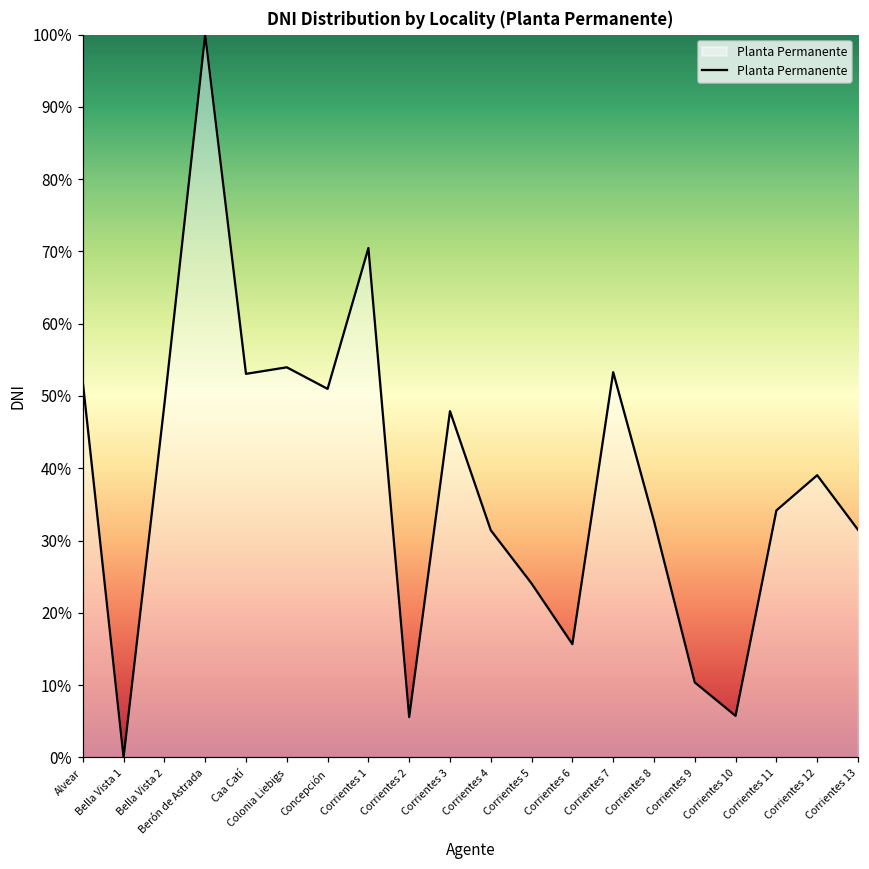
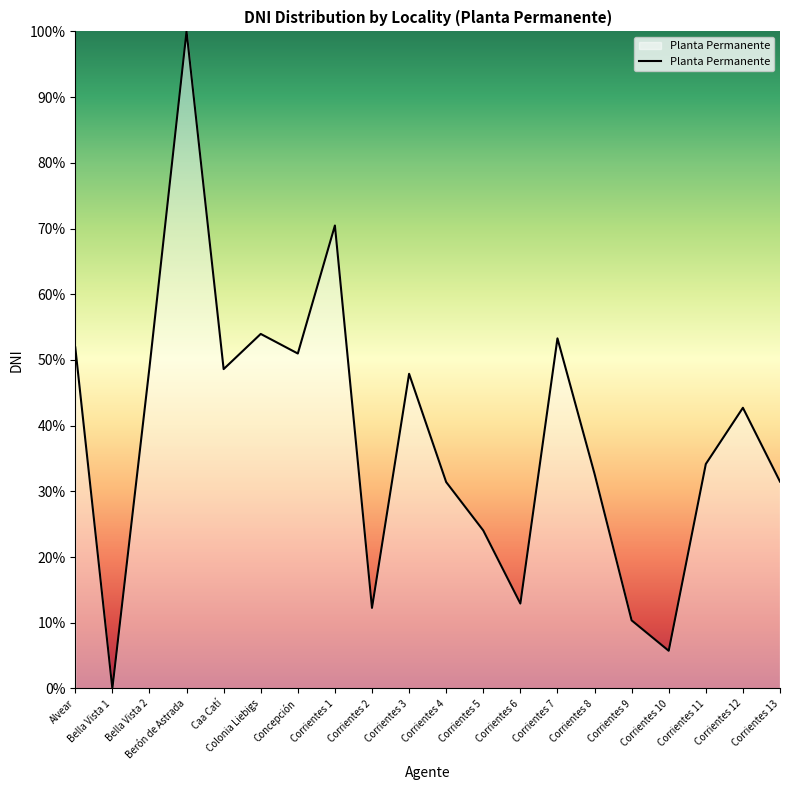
Caa Catí: 53% -> 49%
Corrientes 2: 6% -> 12%
Corrientes 6: 16% -> 13%
Corrientes 12: 39% -> 43%
